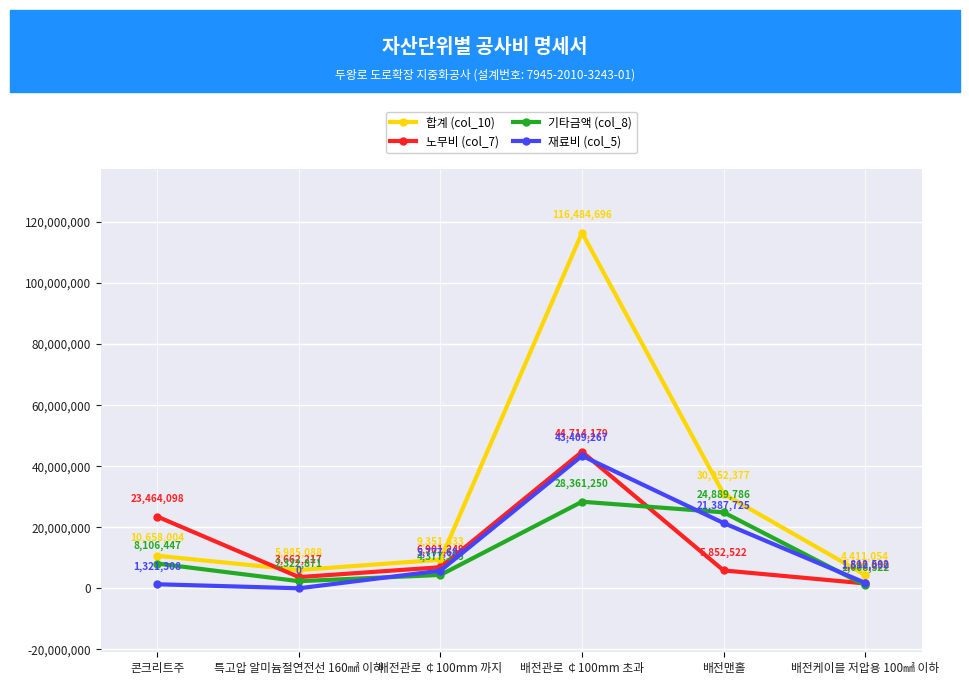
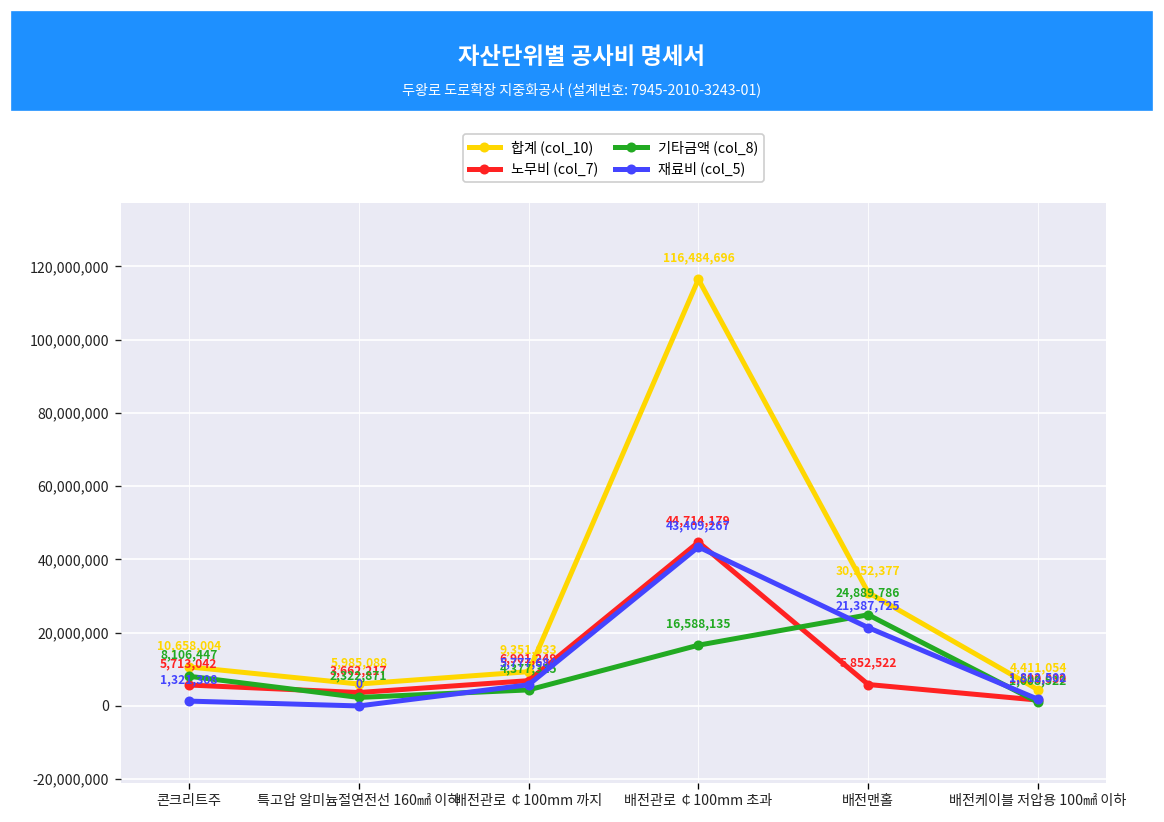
노무비 (col_7), 콘크리트주: 23,464,098 -> 5,713,042
기타금액 (col_8), 배전관로 ￠100mm 초과: 28,361,250 -> 16,588,135
